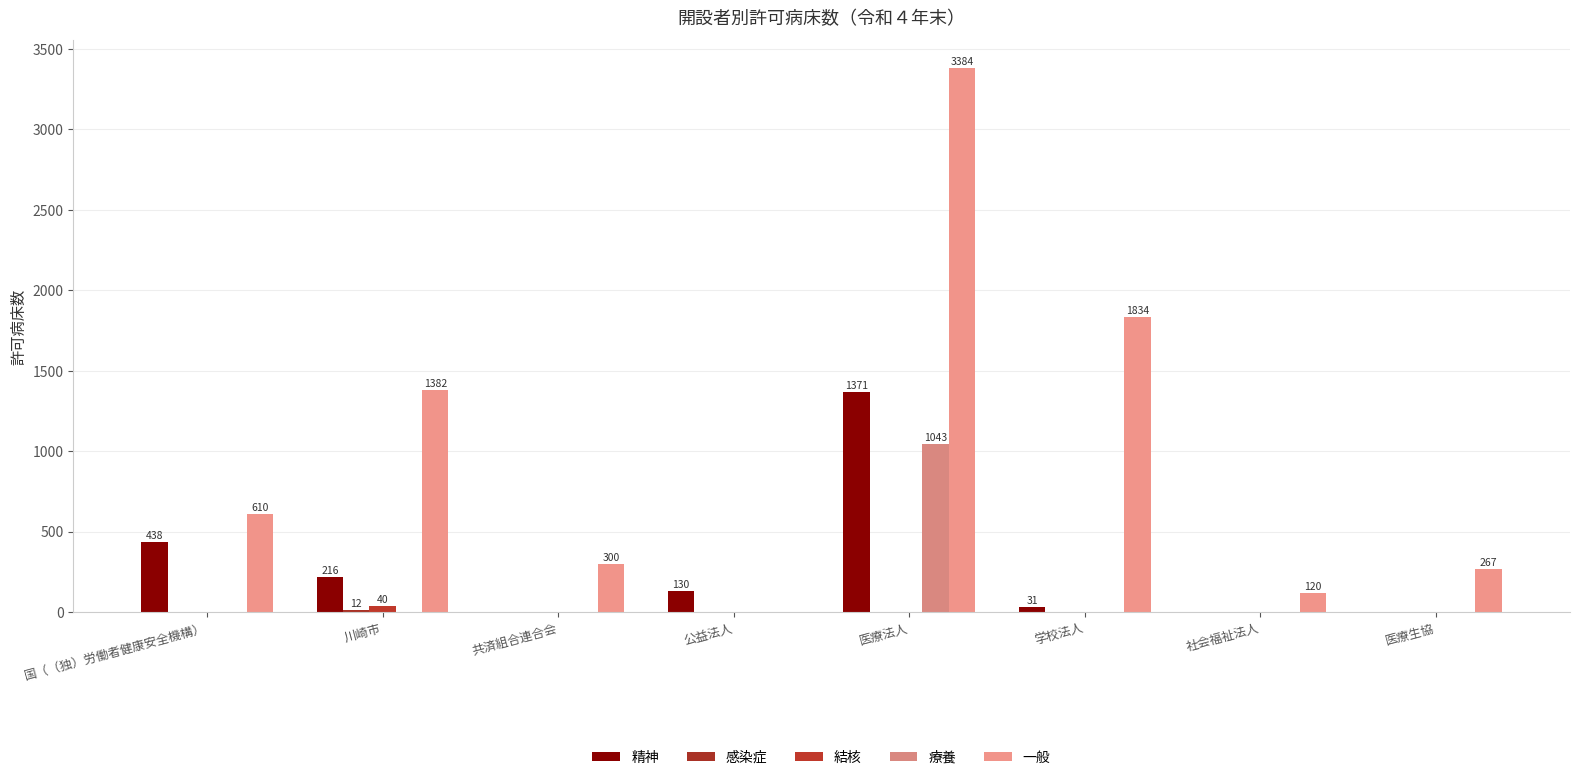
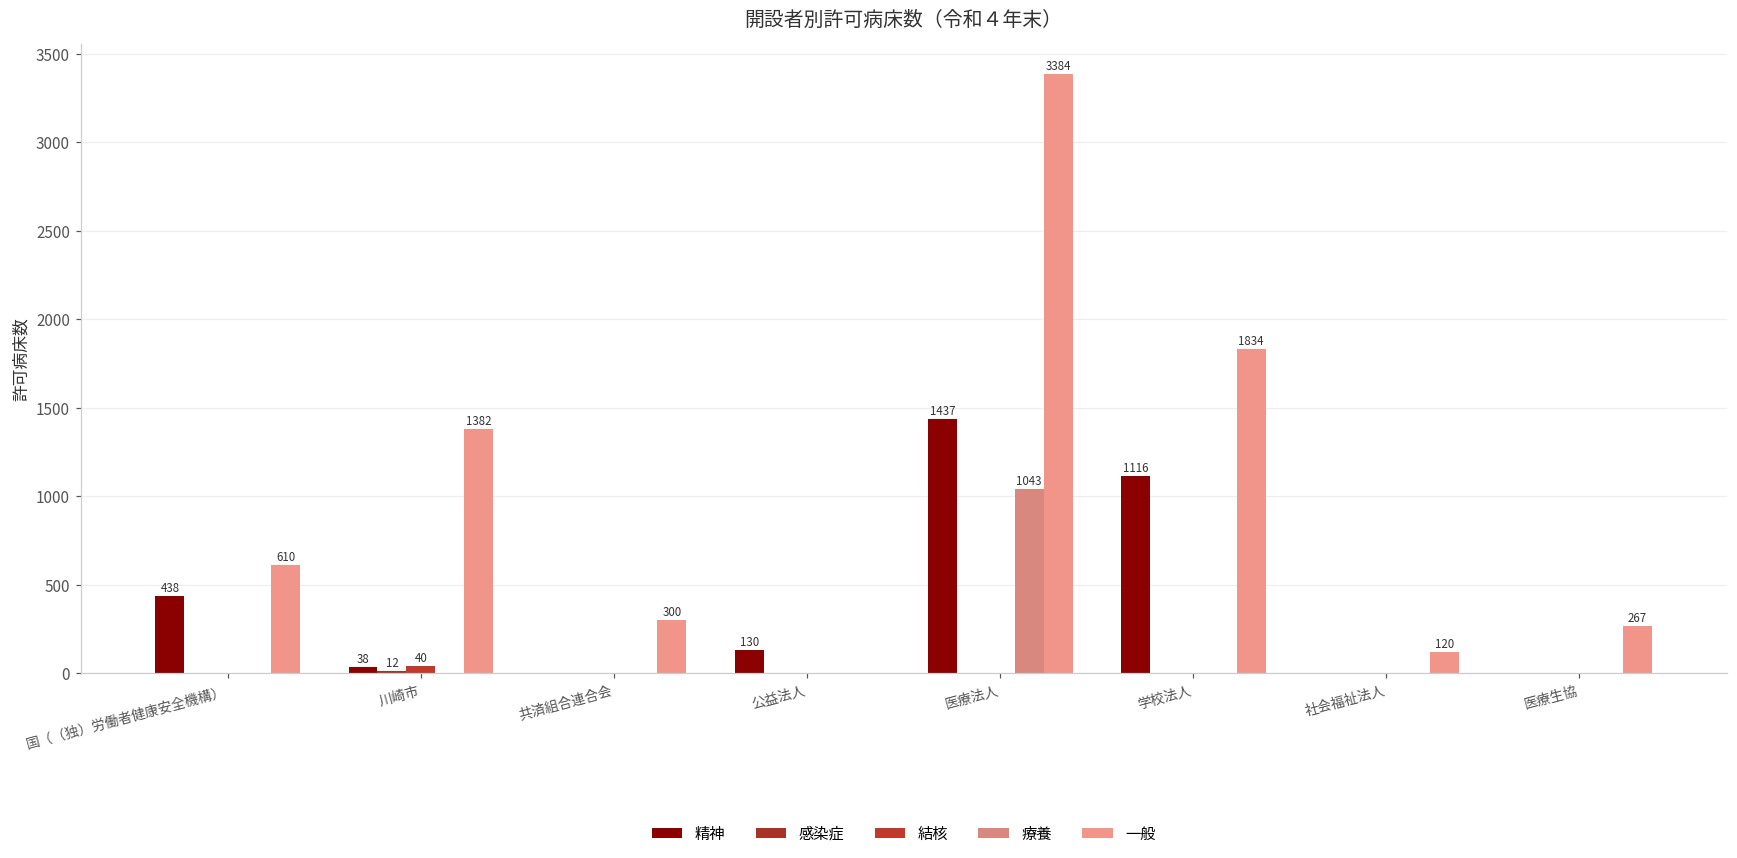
精神, 川崎市: 216 -> 38
精神, 医療法人: 1371 -> 1437
精神, 学校法人: 31 -> 1116
